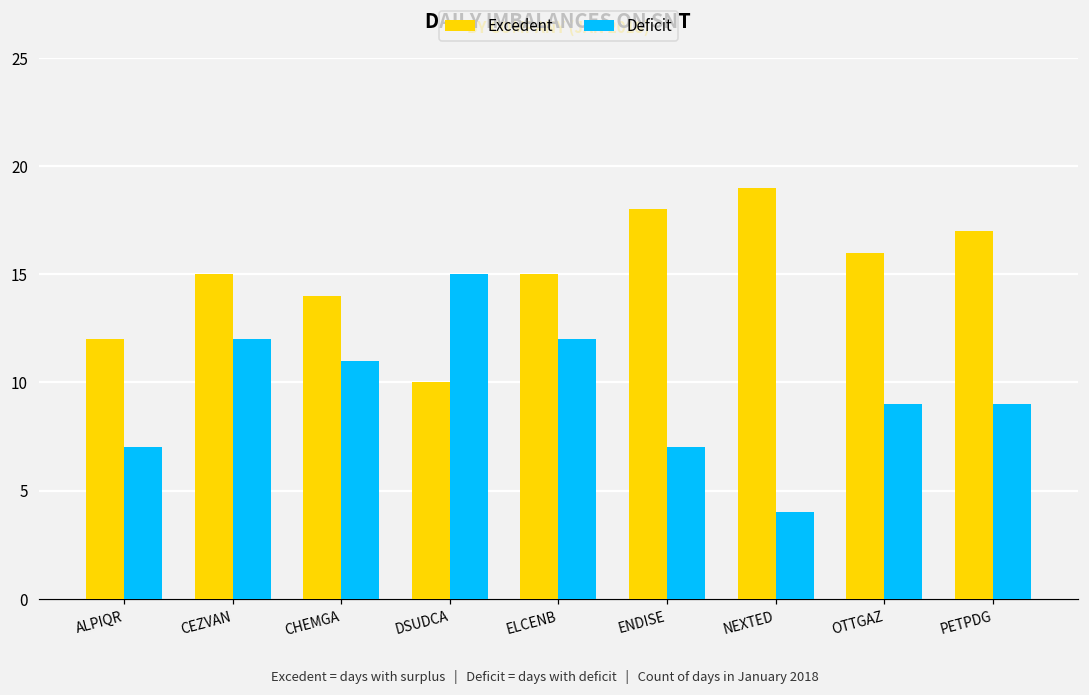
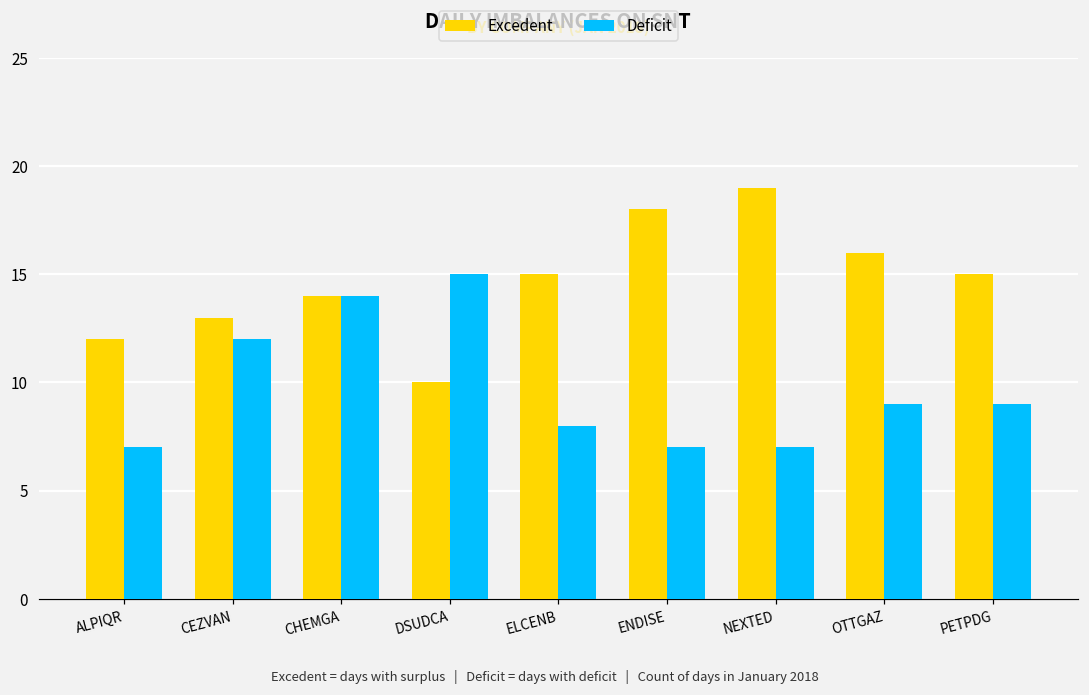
Excedent, CEZVAN: 15 -> 13
Deficit, CHEMGA: 11 -> 14
Deficit, ELCENB: 12 -> 8
Deficit, NEXTED: 4 -> 7
Excedent, PETPDG: 17 -> 15
